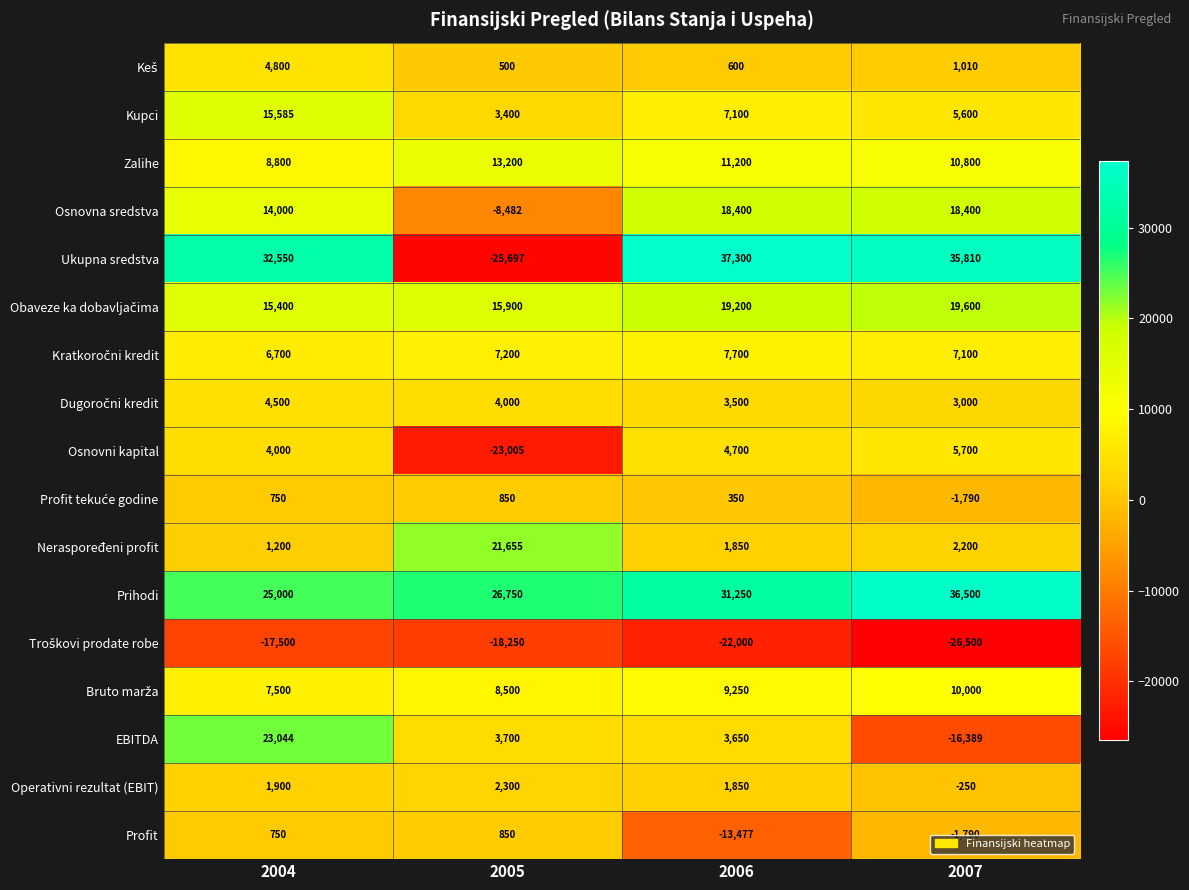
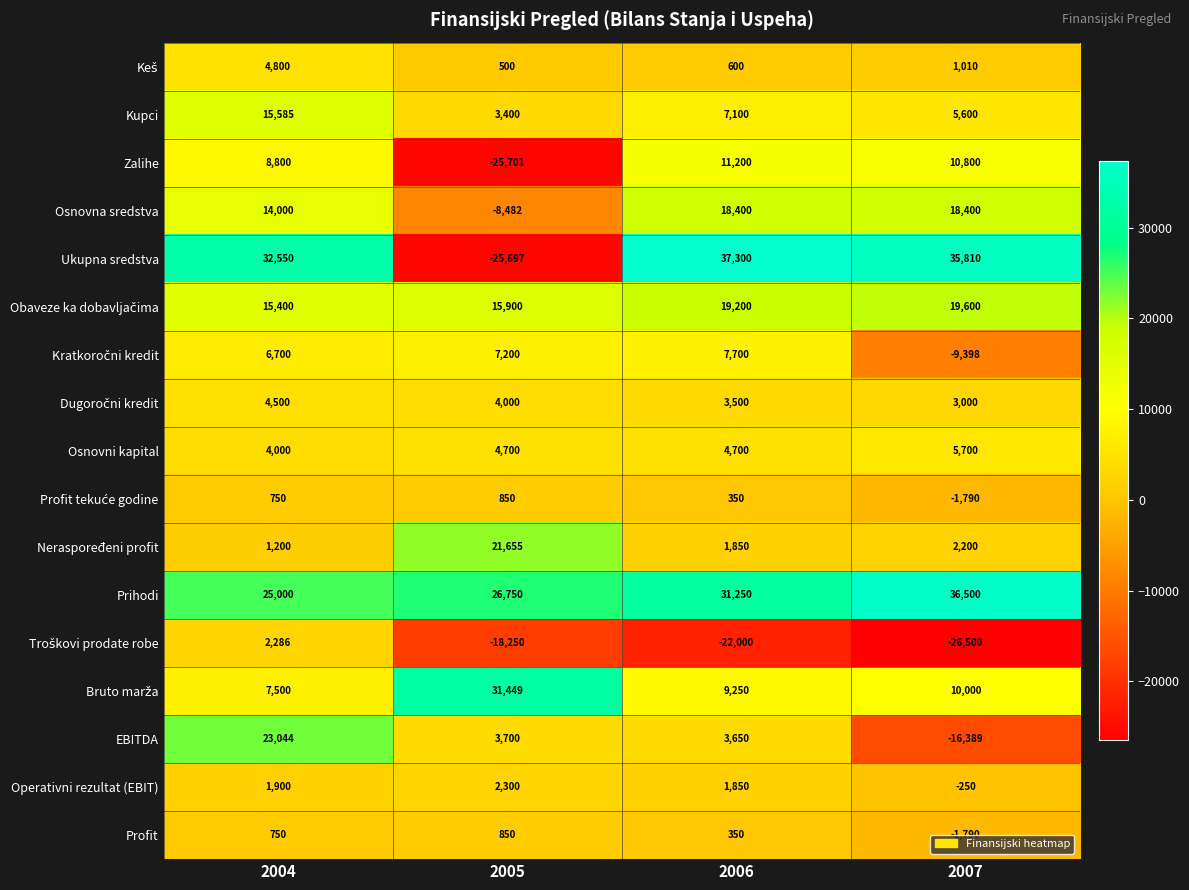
Zalihe, 2005: 13,200 -> -25,701
Kratkoročni kredit, 2007: 7,100 -> -9,398
Osnovni kapital, 2005: -23,005 -> 4,700
Troškovi prodate robe, 2004: -17,500 -> 2,286
Bruto marža, 2005: 8,500 -> 31,449
Profit, 2006: -13,477 -> 350
